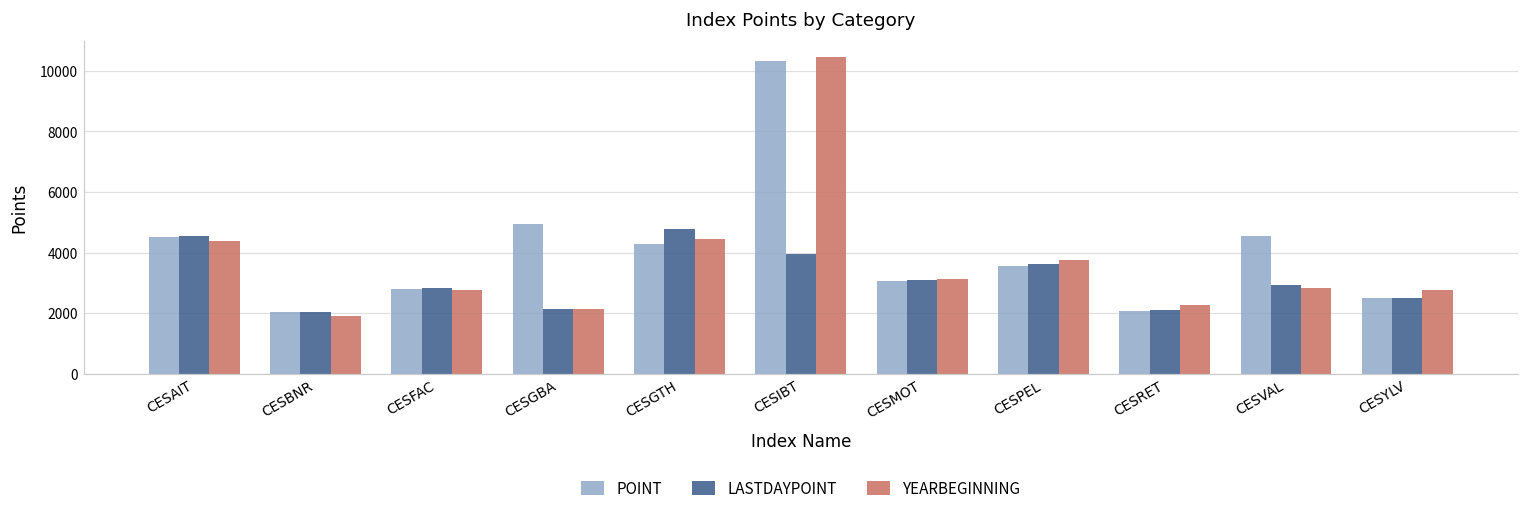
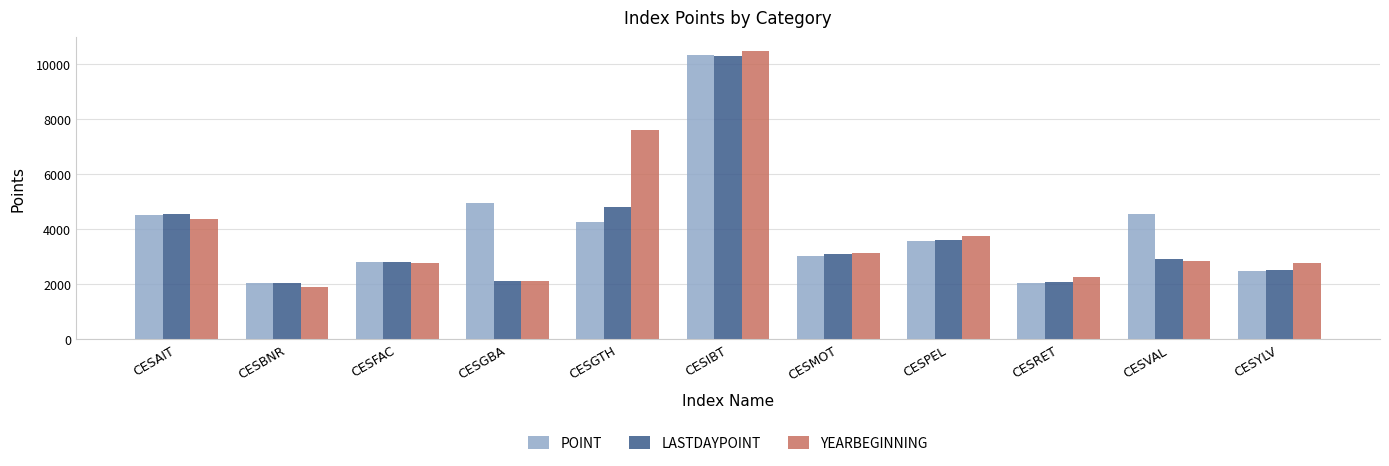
YEARBEGINNING, CESGTH: 4500 -> 7600
LASTDAYPOINT, CESIBT: 4000 -> 10300
